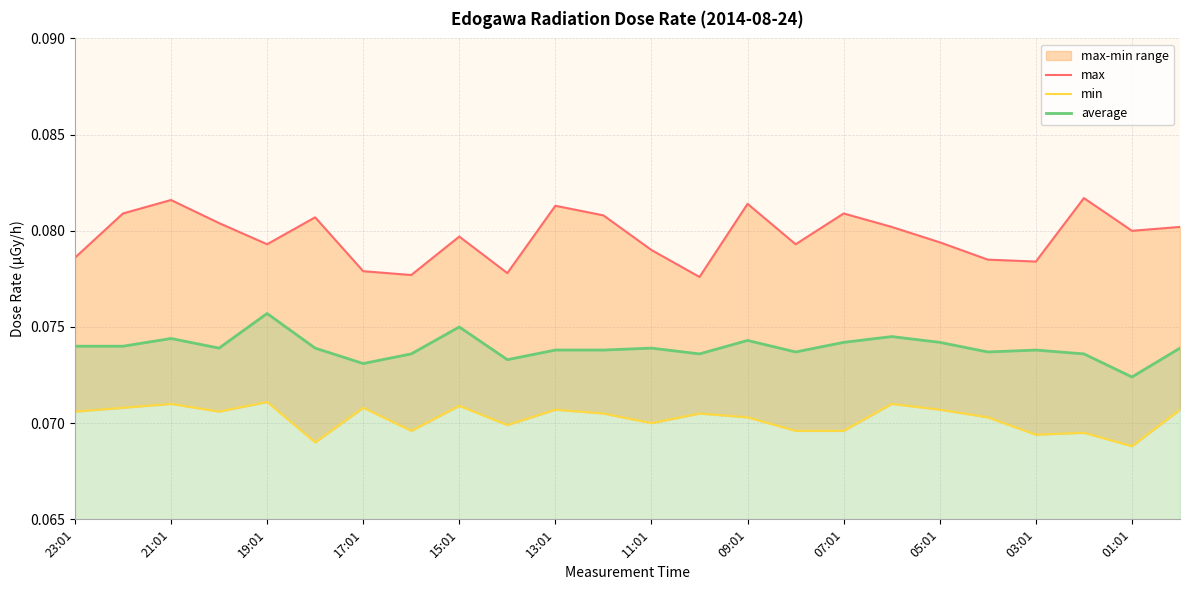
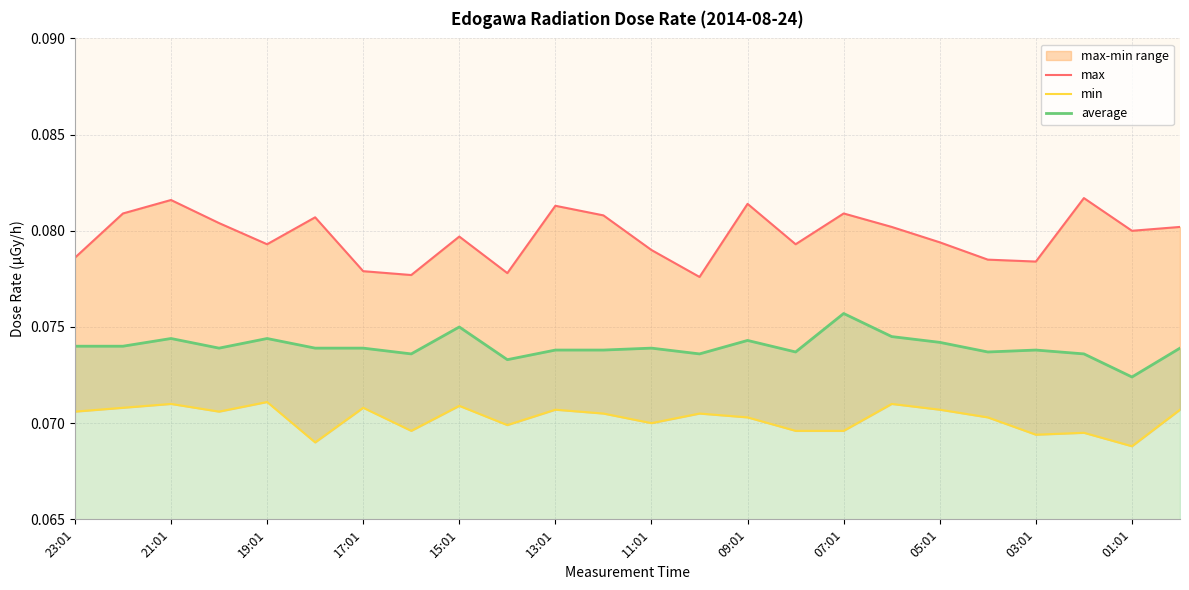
average, 19:01: 0.0757 -> 0.0744
average, 17:01: 0.0731 -> 0.0739
average, 07:01: 0.0742 -> 0.0757
